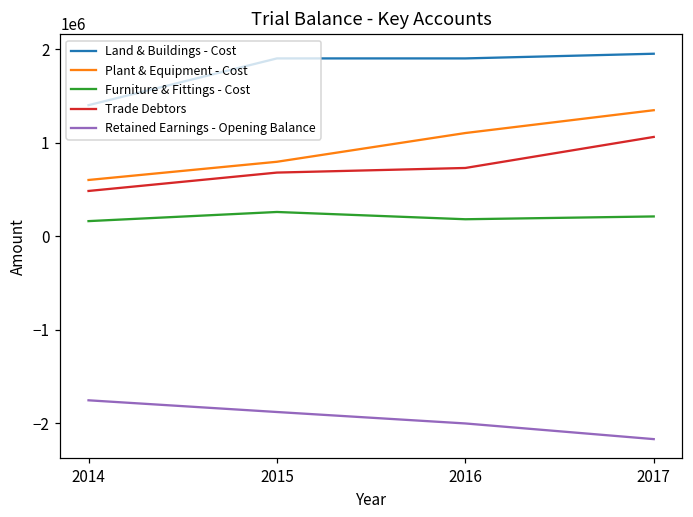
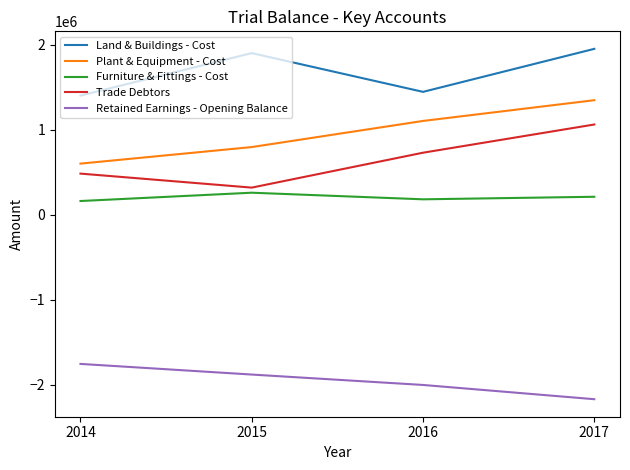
Trade Debtors, 2015: 700000 -> 300000
Land & Buildings - Cost, 2016: 1900000 -> 1400000
